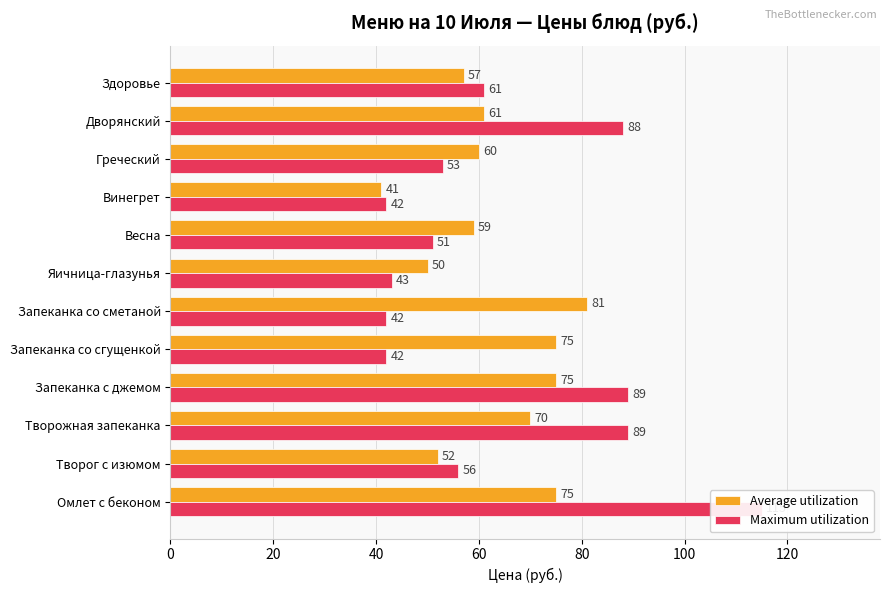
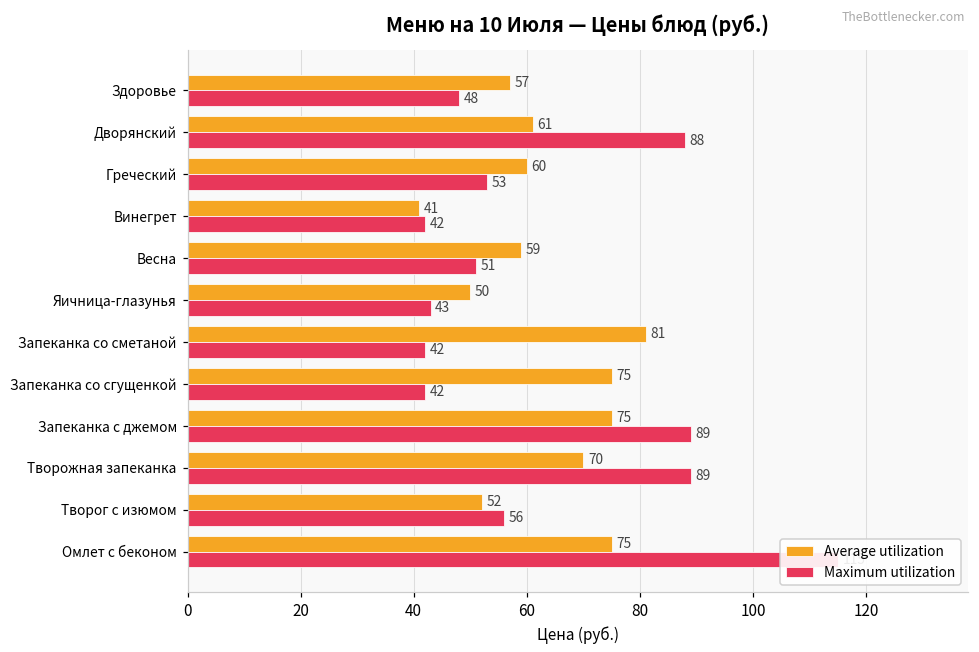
Maximum utilization, Здоровье: 61 -> 48
